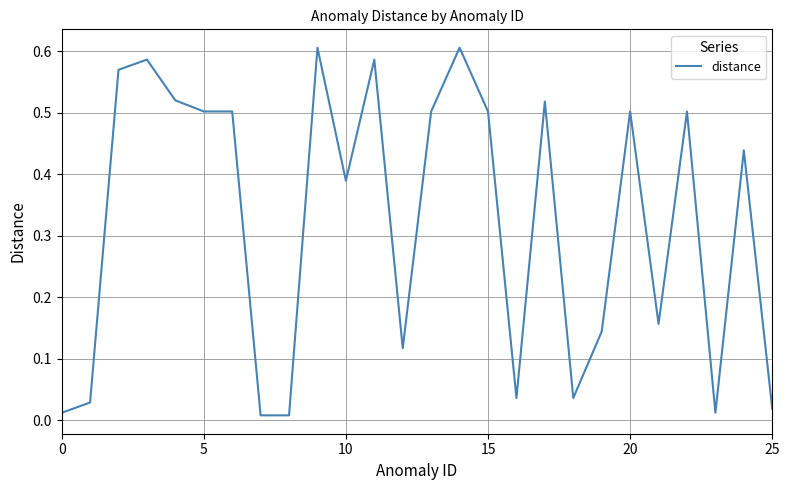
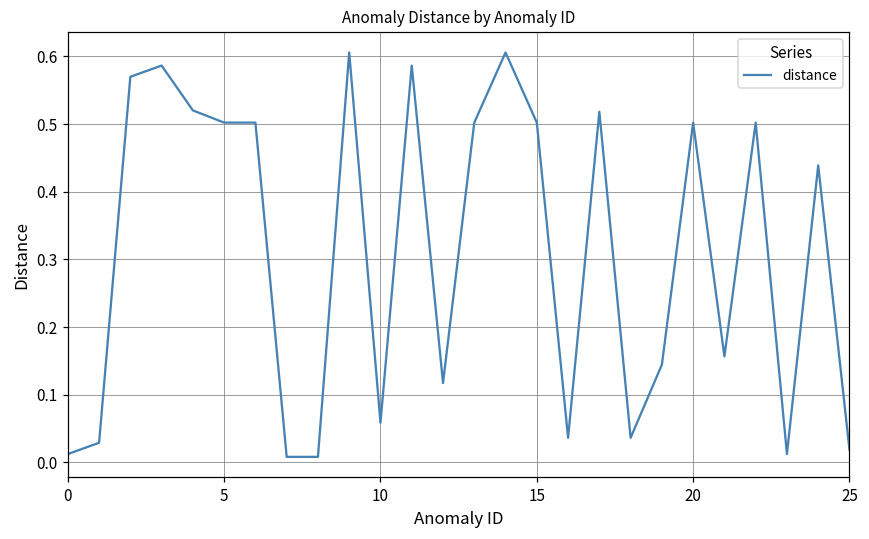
10: 0.39 -> 0.06
